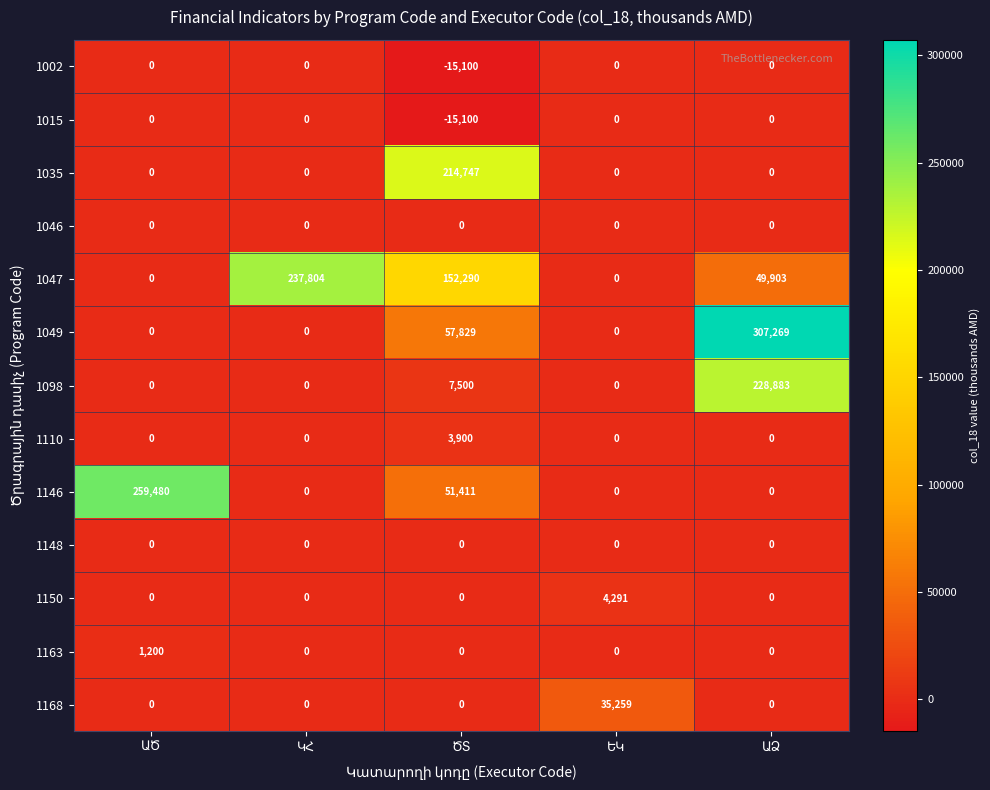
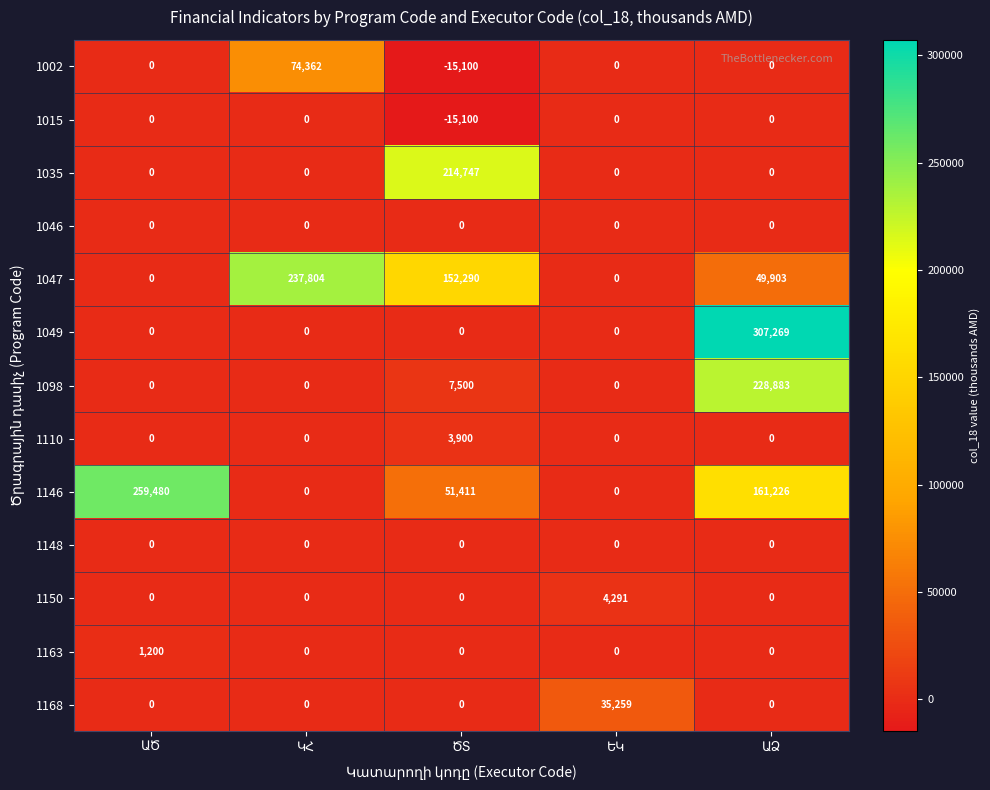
1002, ԿՀ: 0 -> 74,362
1049, ԾՏ: 57,829 -> 0
1146, ԱՁ: 0 -> 161,226
